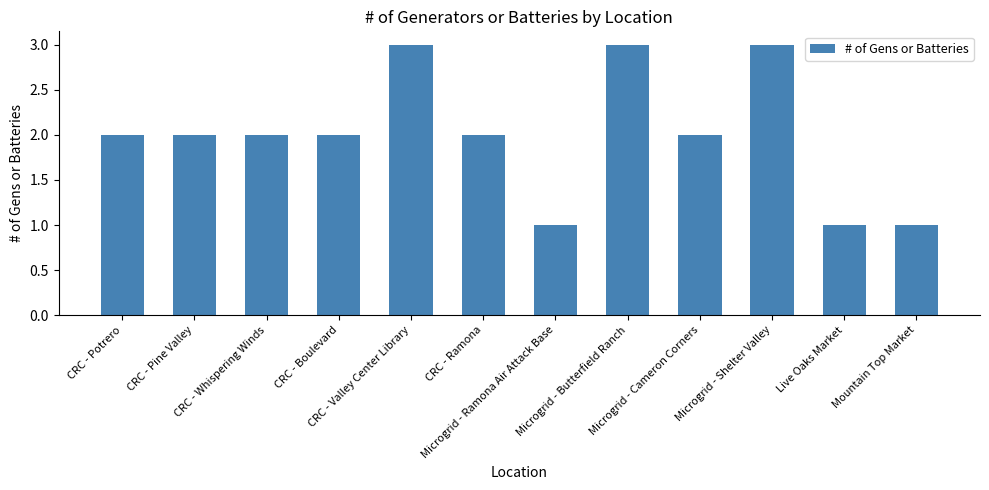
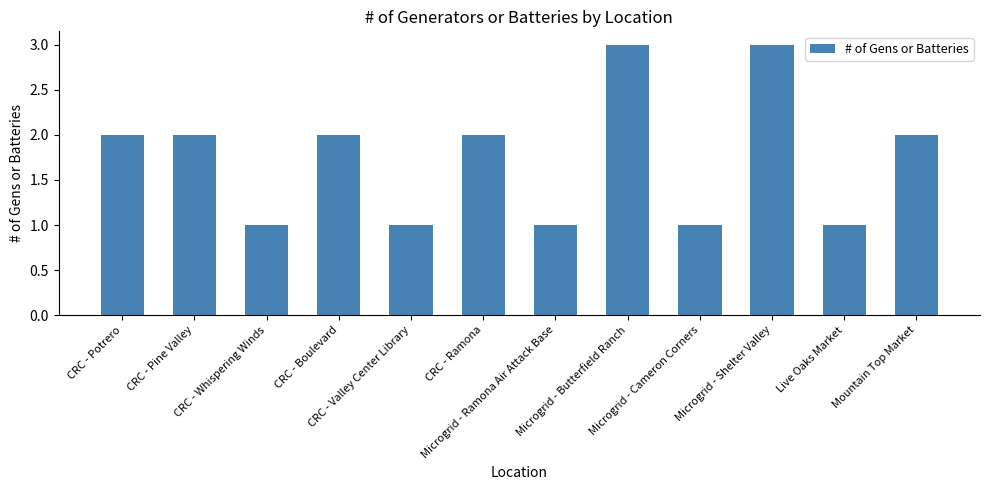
CRC - Whispering Winds: 2 -> 1
CRC - Valley Center Library: 3 -> 1
Microgrid - Cameron Corners: 2 -> 1
Mountain Top Market: 1 -> 2
